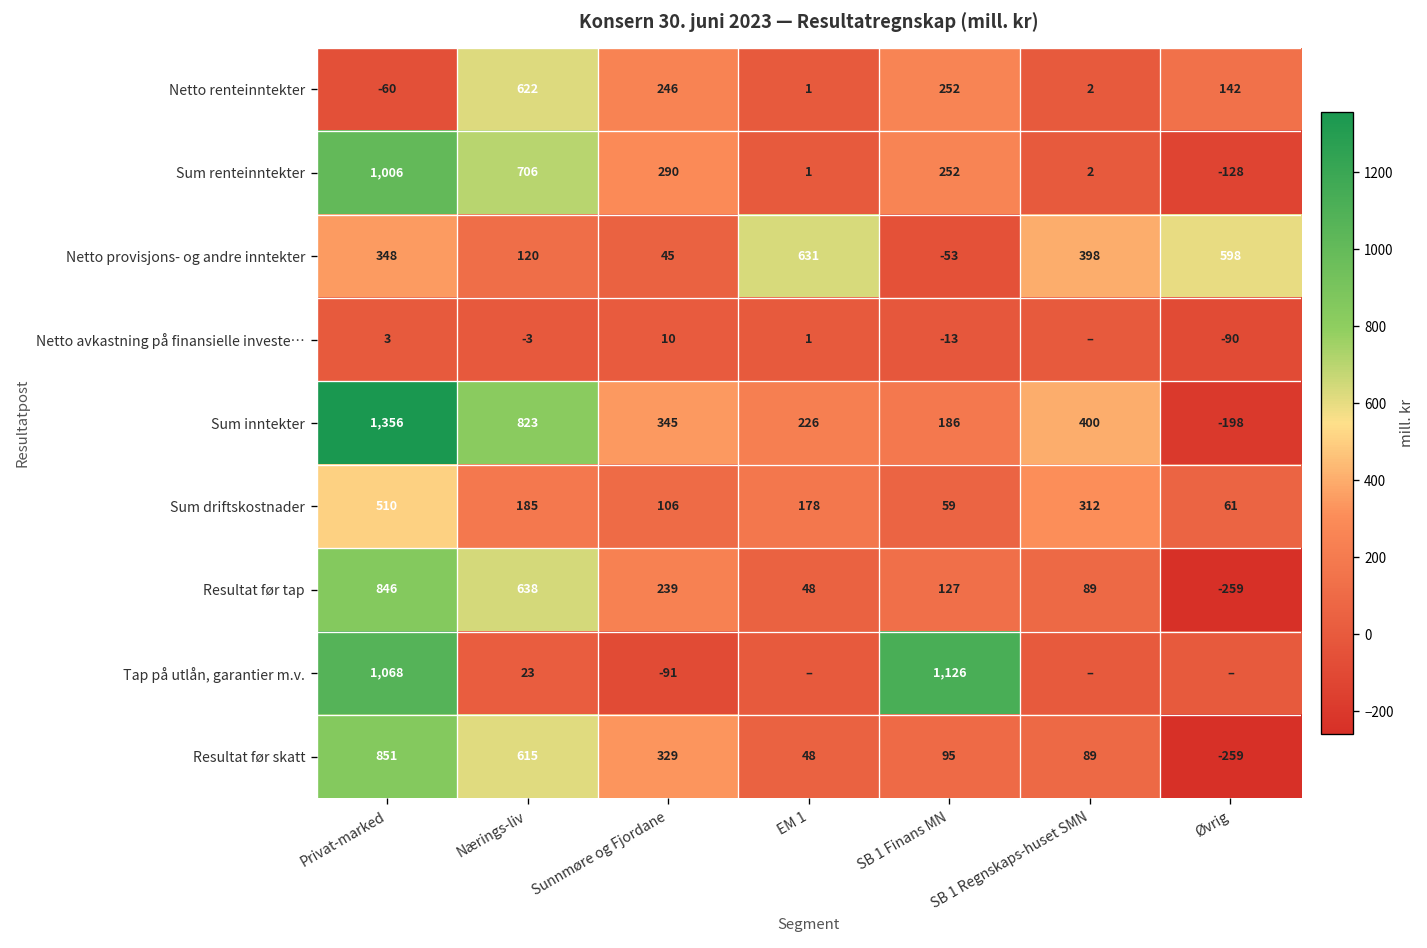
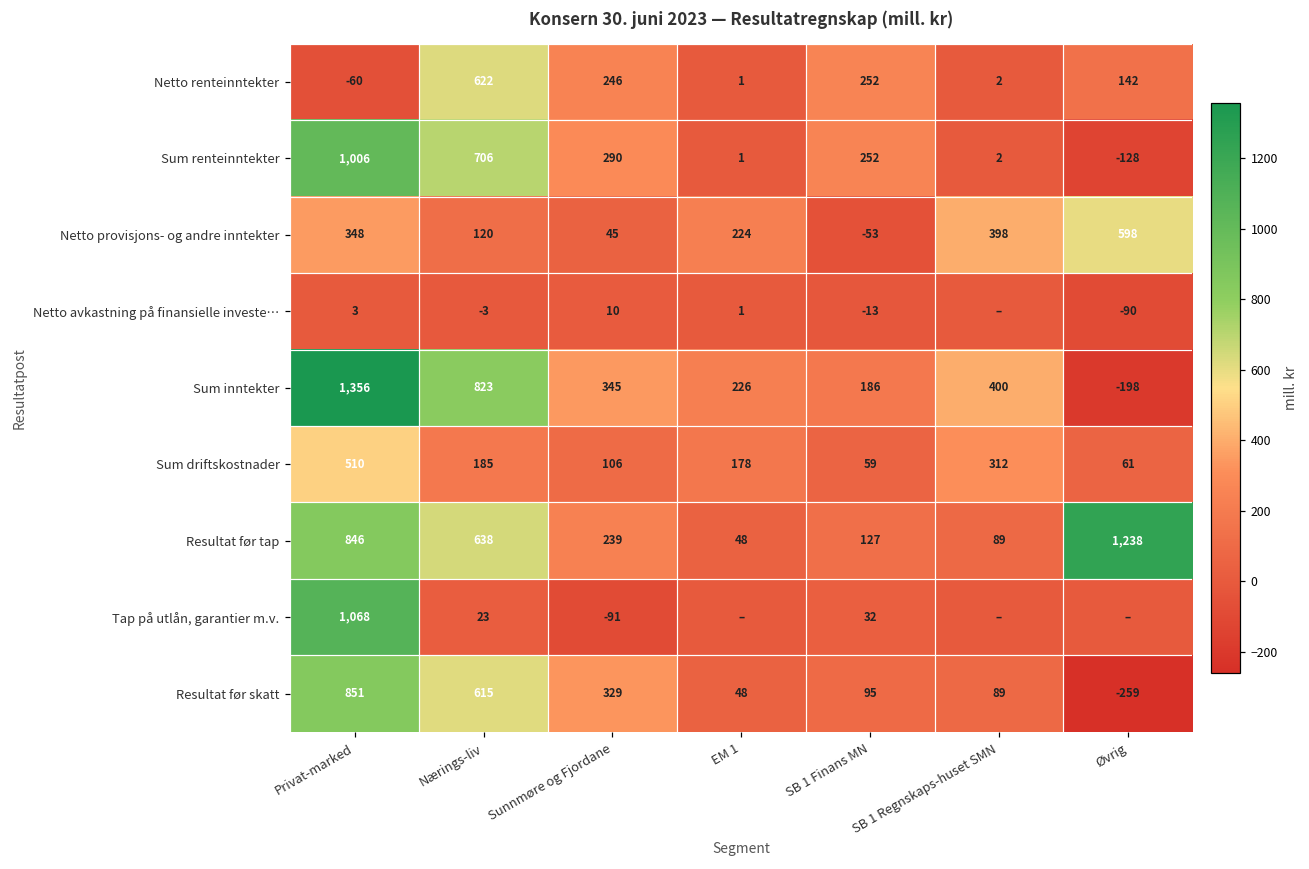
Netto provisjons- og andre inntekter, EM 1: 631 -> 224
Resultat før tap, Øvrig: -259 -> 1,238
Tap på utlån, garantier m.v., SB 1 Finans MN: 1,126 -> 32
